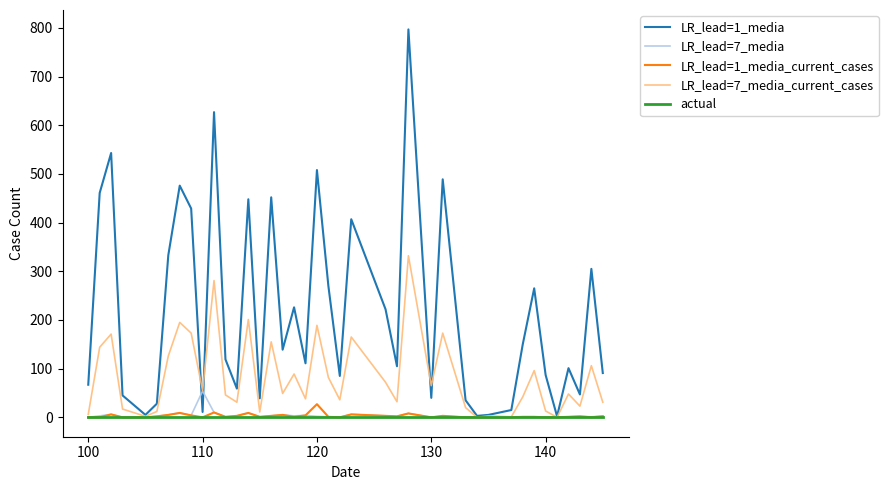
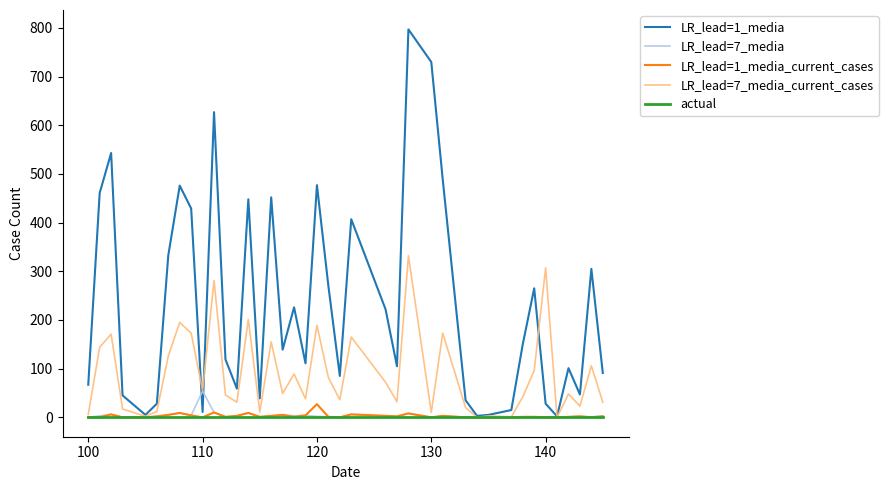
LR_lead=1_media, 120: 510 -> 480
LR_lead=1_media, 130: 40 -> 730
LR_lead=7_media_current_cases, 130: 70 -> 10
LR_lead=1_media, 140: 90 -> 30
LR_lead=7_media_current_cases, 140: 10 -> 310
